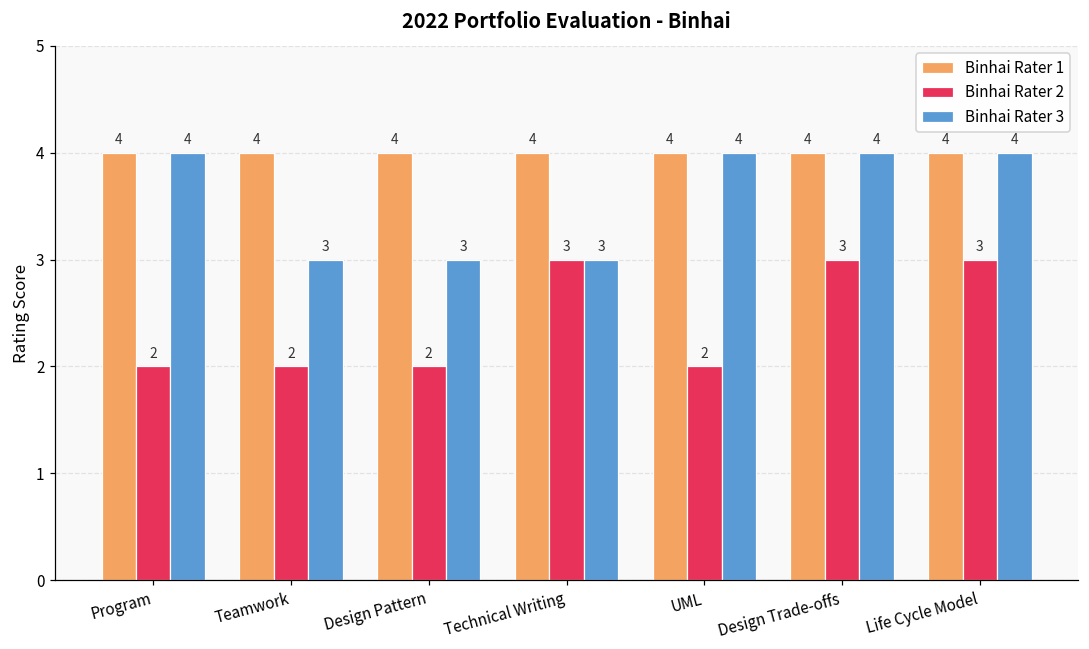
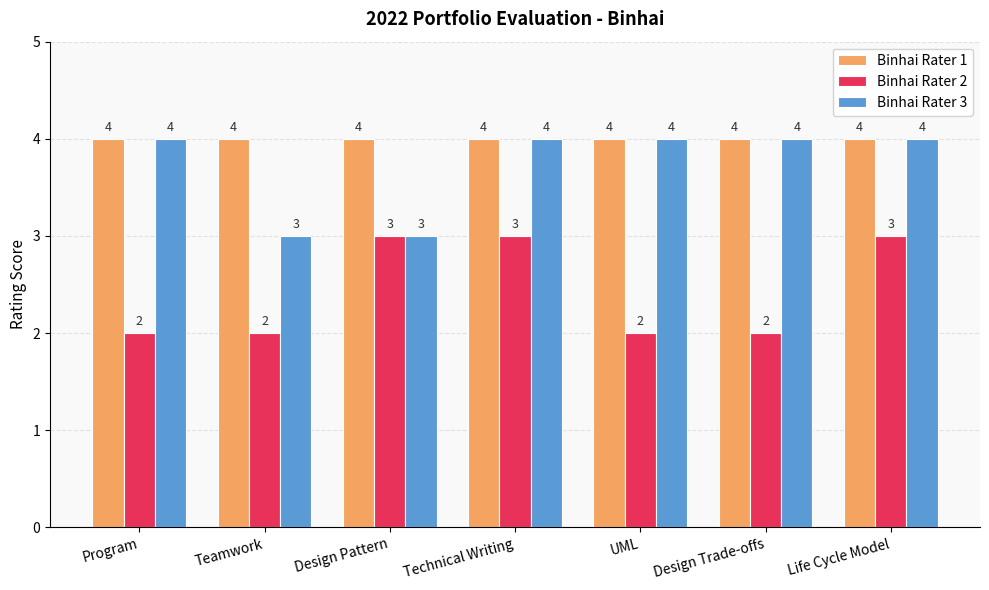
Binhai Rater 2, Design Pattern: 2 -> 3
Binhai Rater 3, Technical Writing: 3 -> 4
Binhai Rater 2, Design Trade-offs: 3 -> 2
